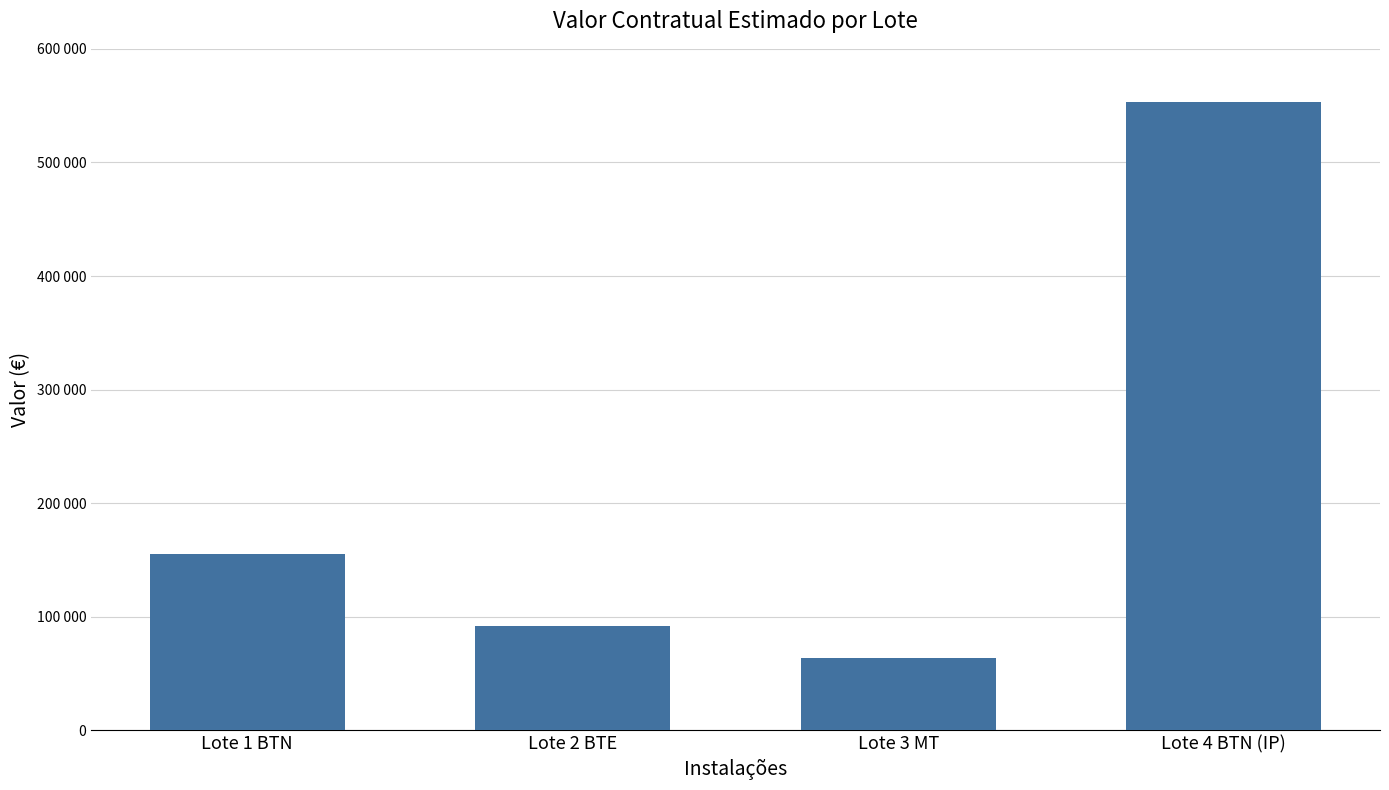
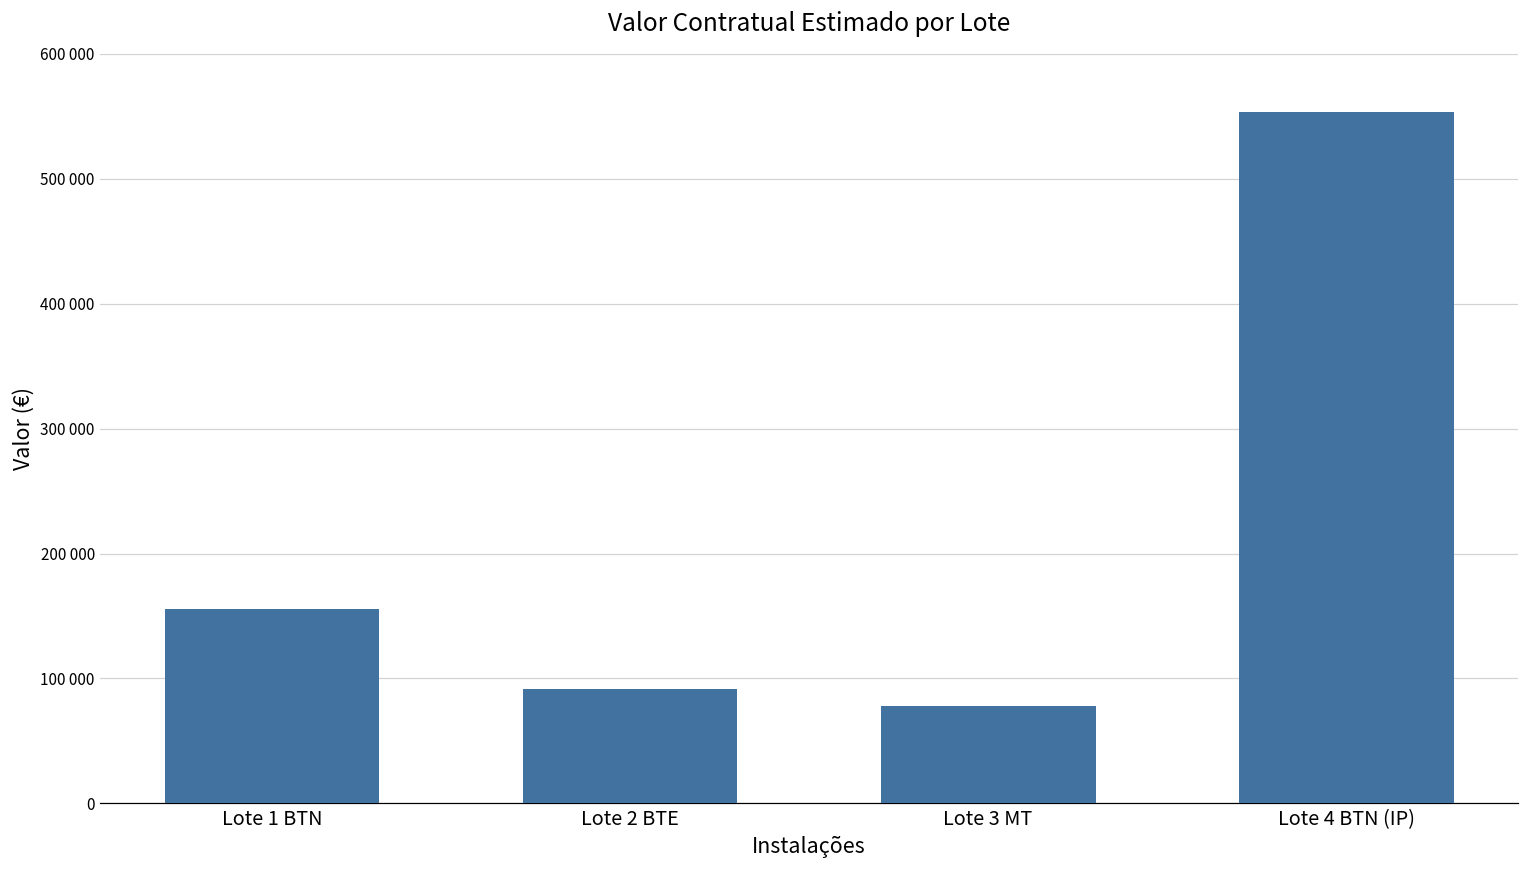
Lote 3 MT: 63000 -> 78000
